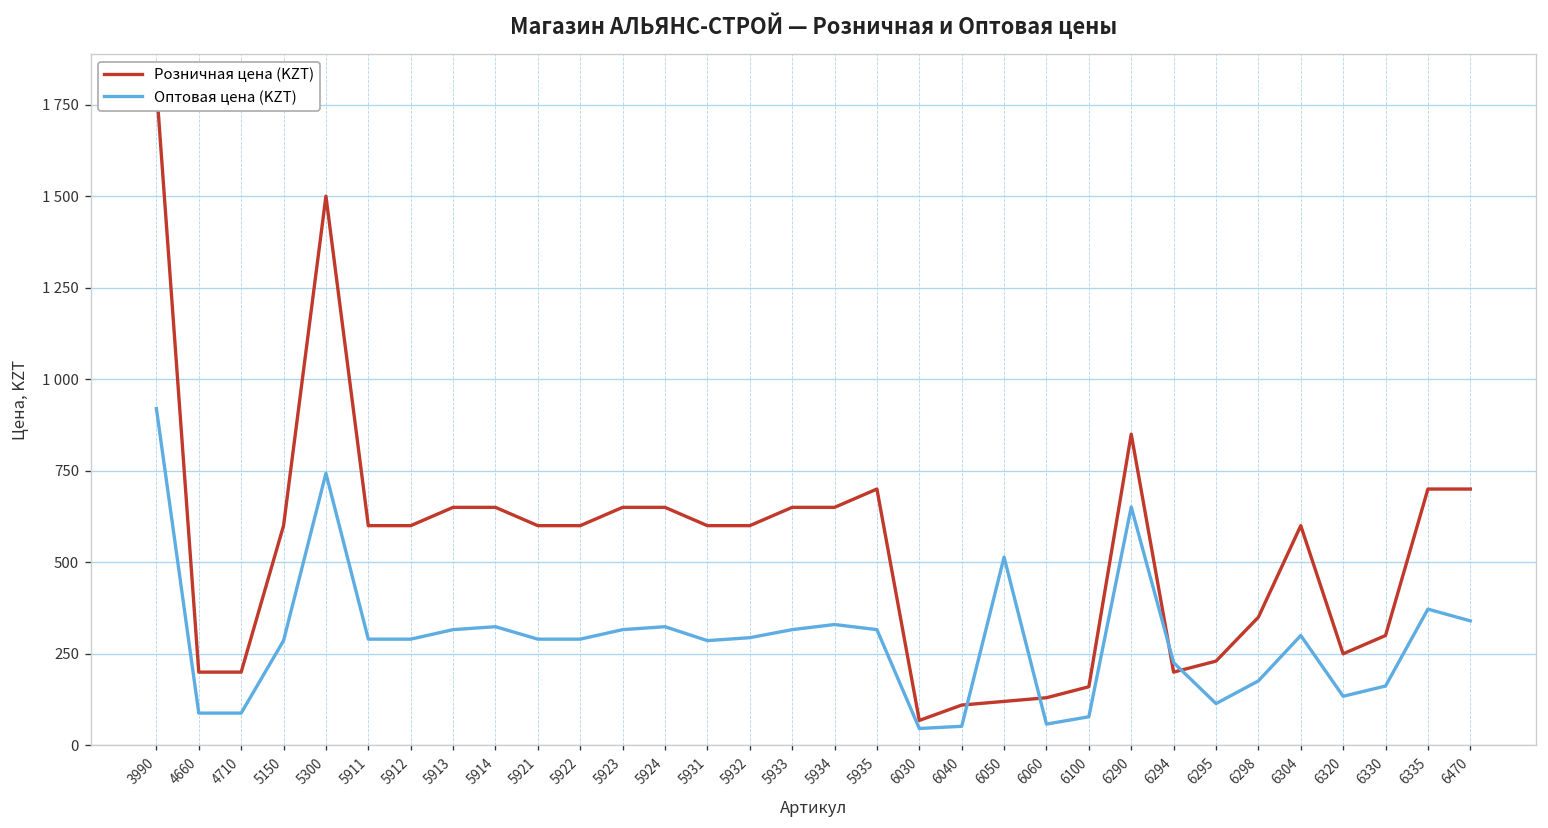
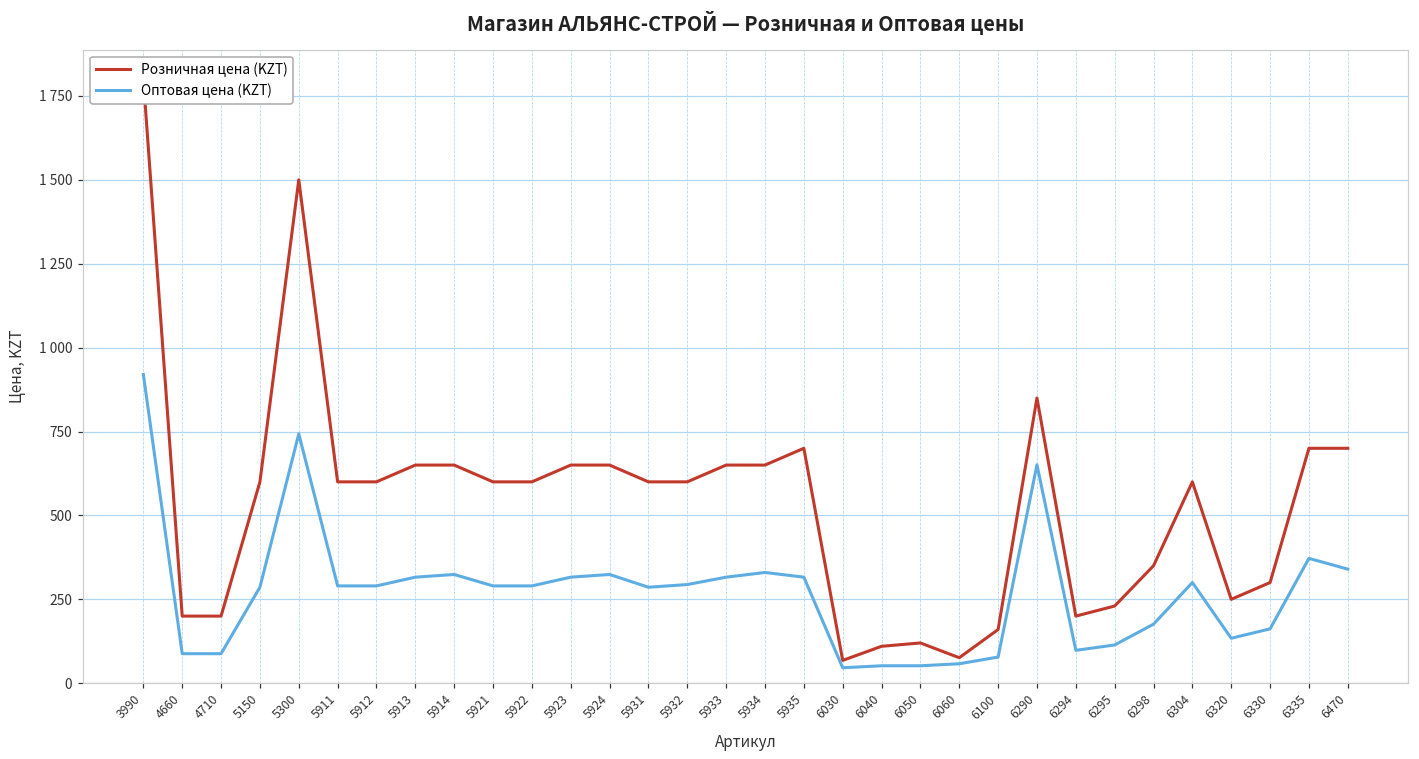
Оптовая цена (KZT), 6050: 510 -> 50
Розничная цена (KZT), 6060: 130 -> 80
Оптовая цена (KZT), 6294: 230 -> 100
